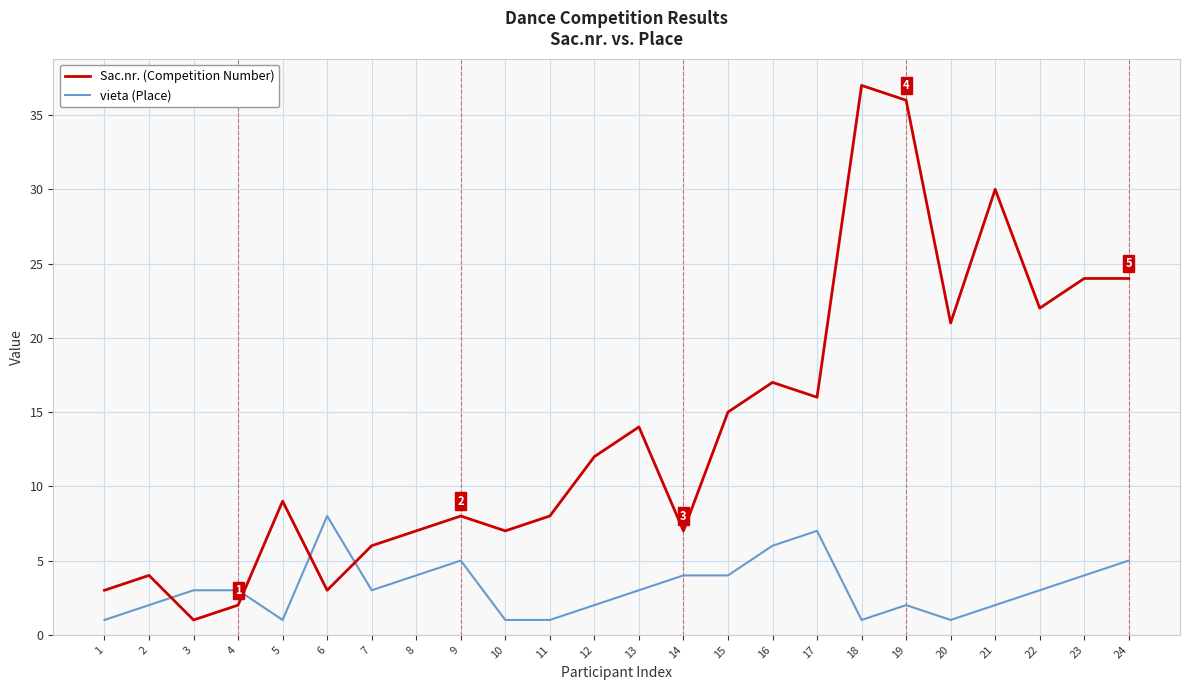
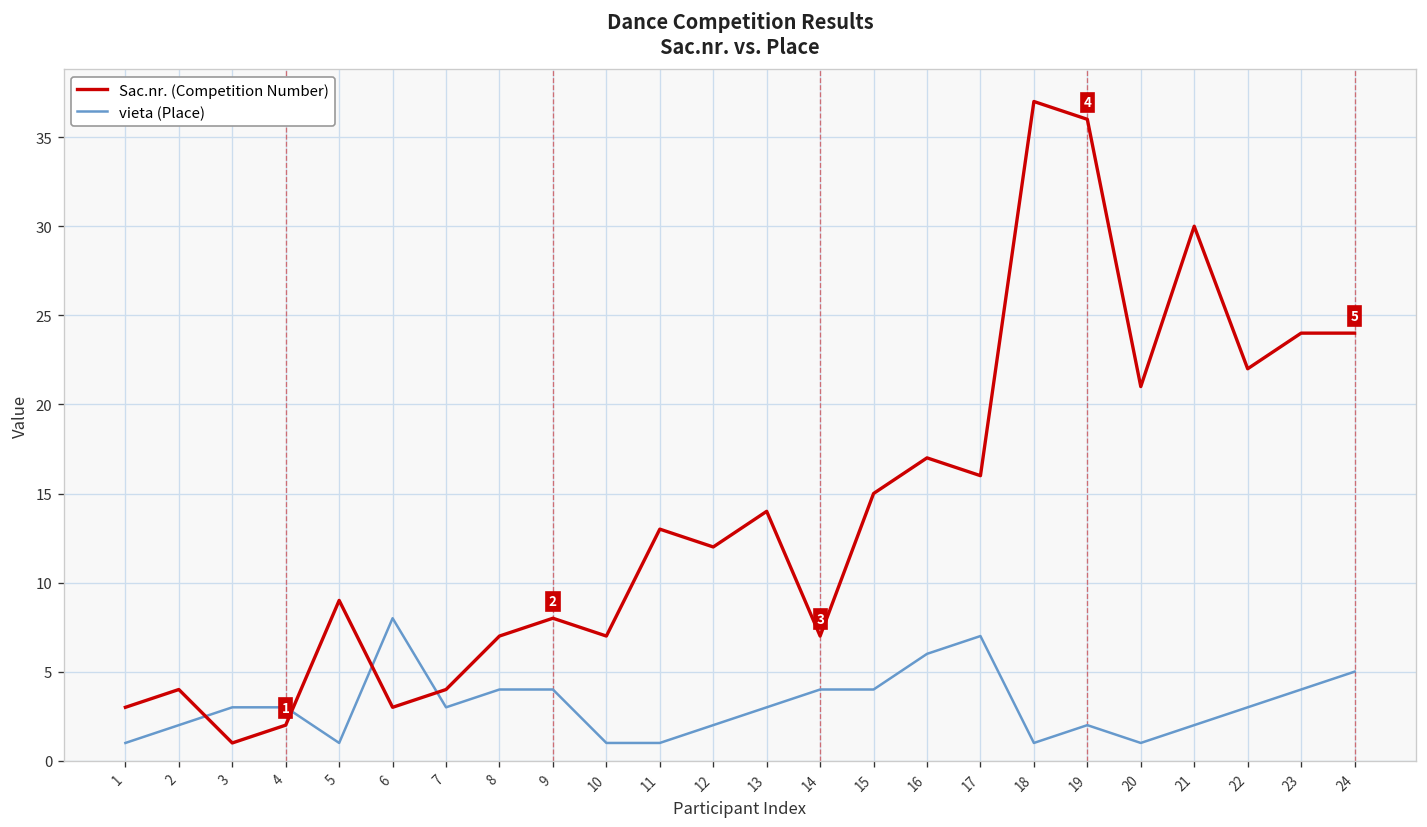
Sac.nr. (Competition Number), 7: 6 -> 4
vieta (Place), 9: 5 -> 4
Sac.nr. (Competition Number), 11: 8 -> 13
